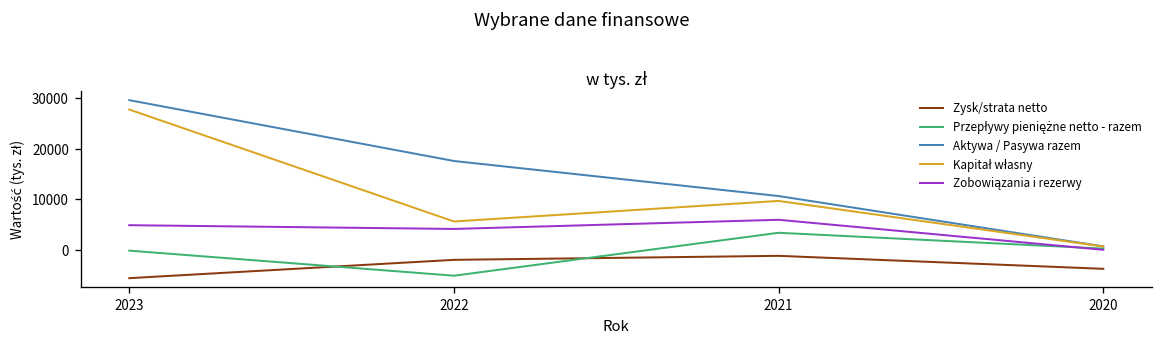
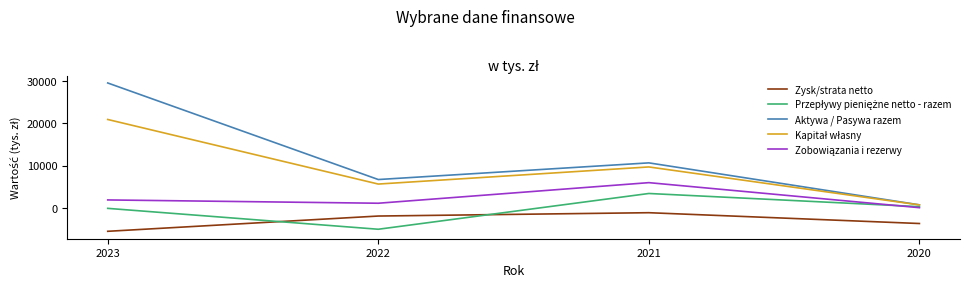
Kapitał własny, 2023: 28000 -> 21000
Zobowiązania i rezerwy, 2023: 5000 -> 2000
Aktywa / Pasywa razem, 2022: 18000 -> 7000
Zobowiązania i rezerwy, 2022: 4000 -> 1000
